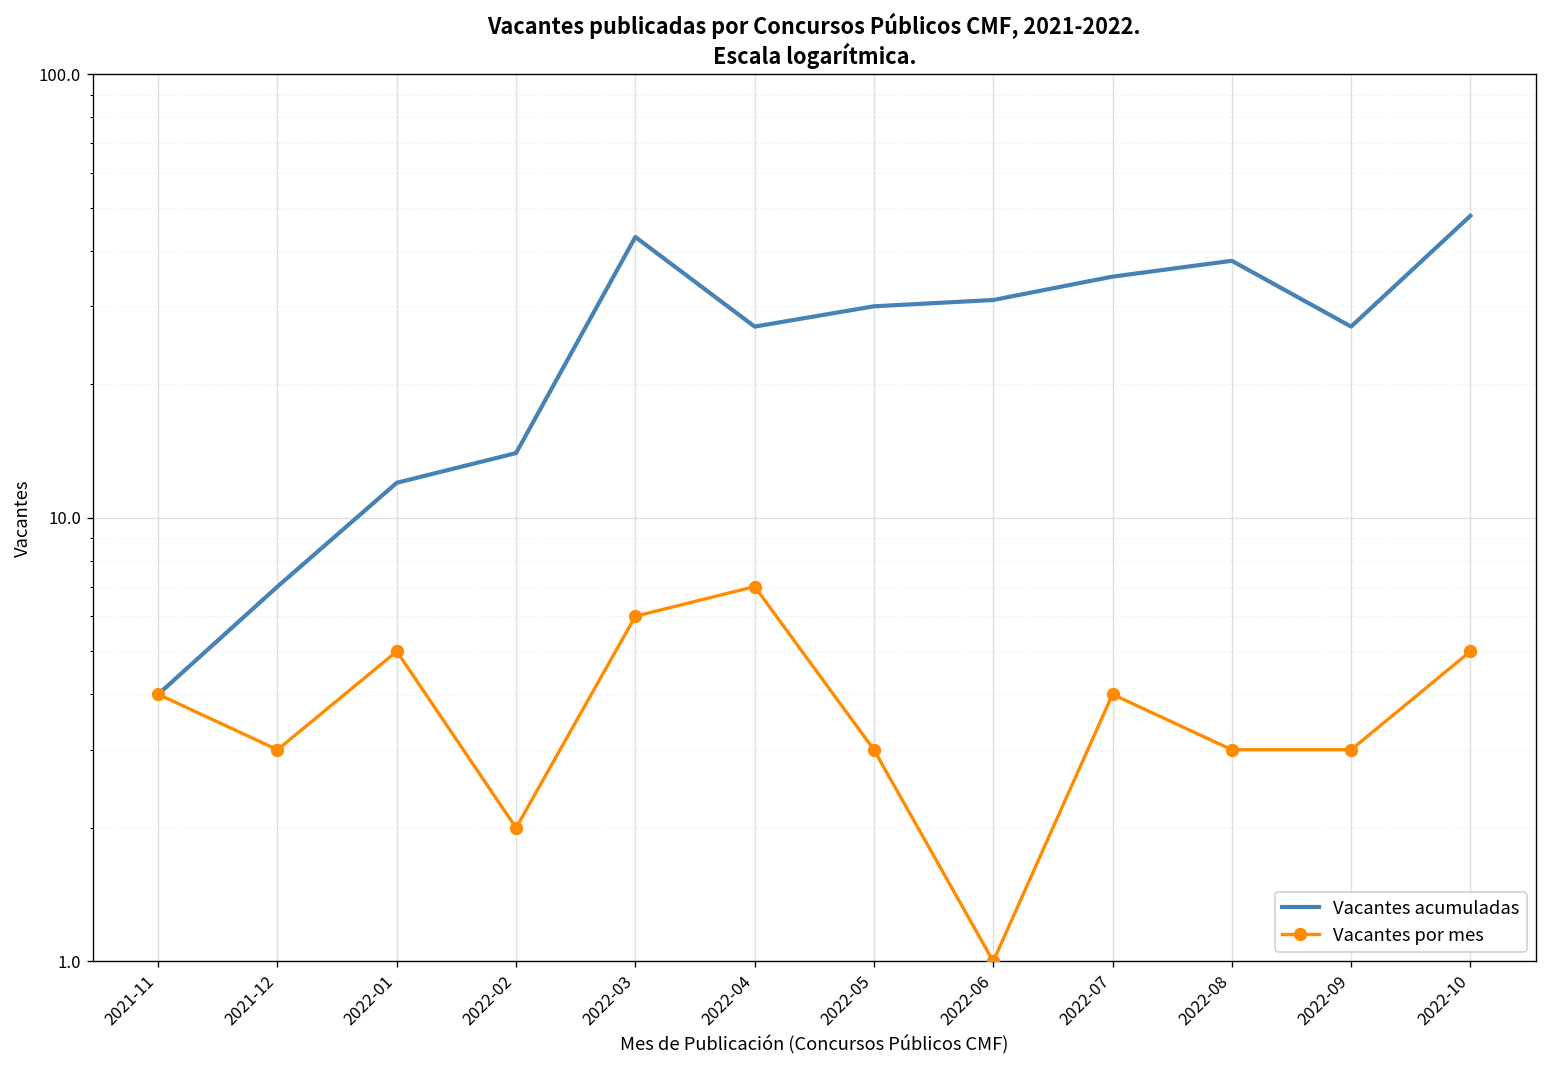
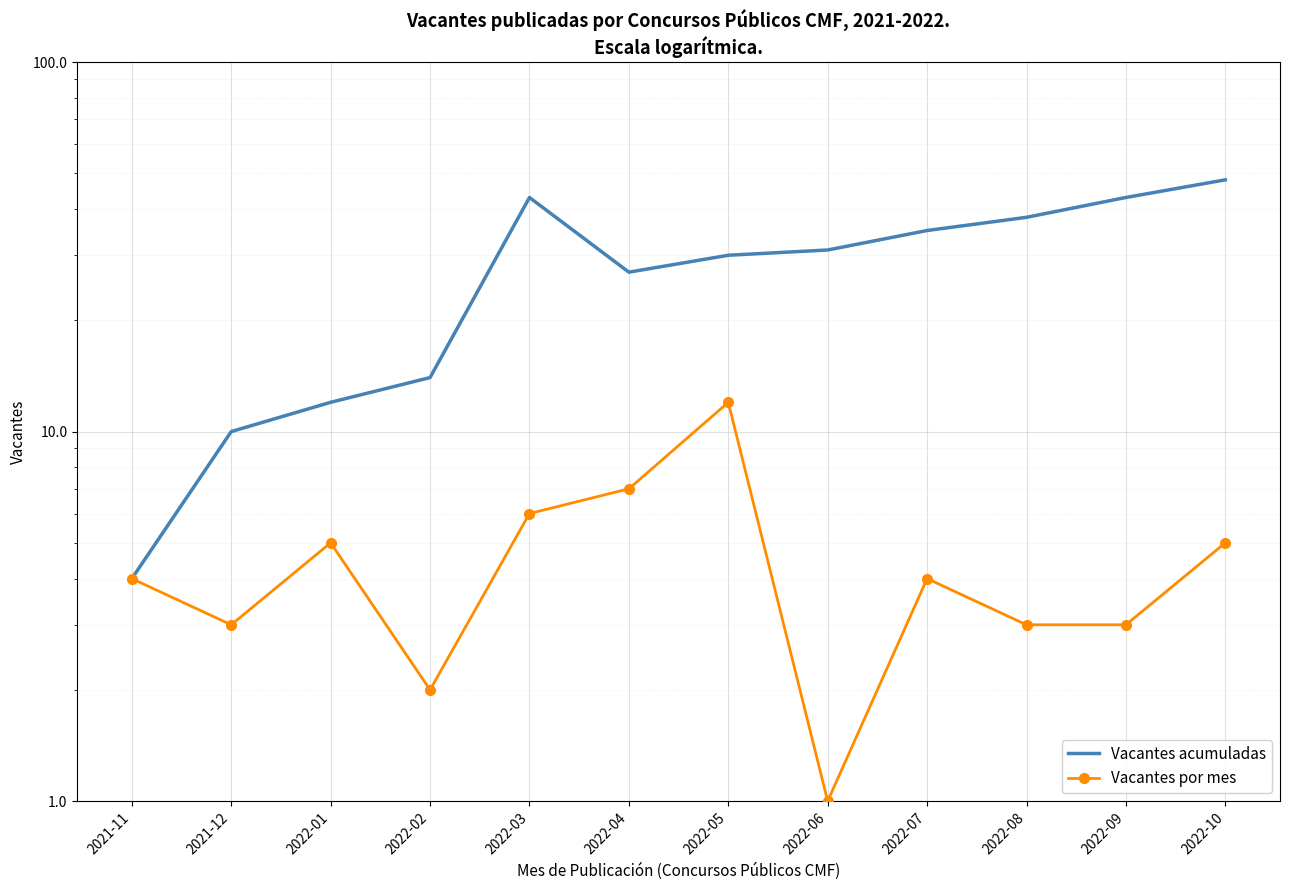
Vacantes acumuladas, 2021-12: 7 -> 10
Vacantes por mes, 2022-05: 3 -> 12
Vacantes acumuladas, 2022-09: 27 -> 43
